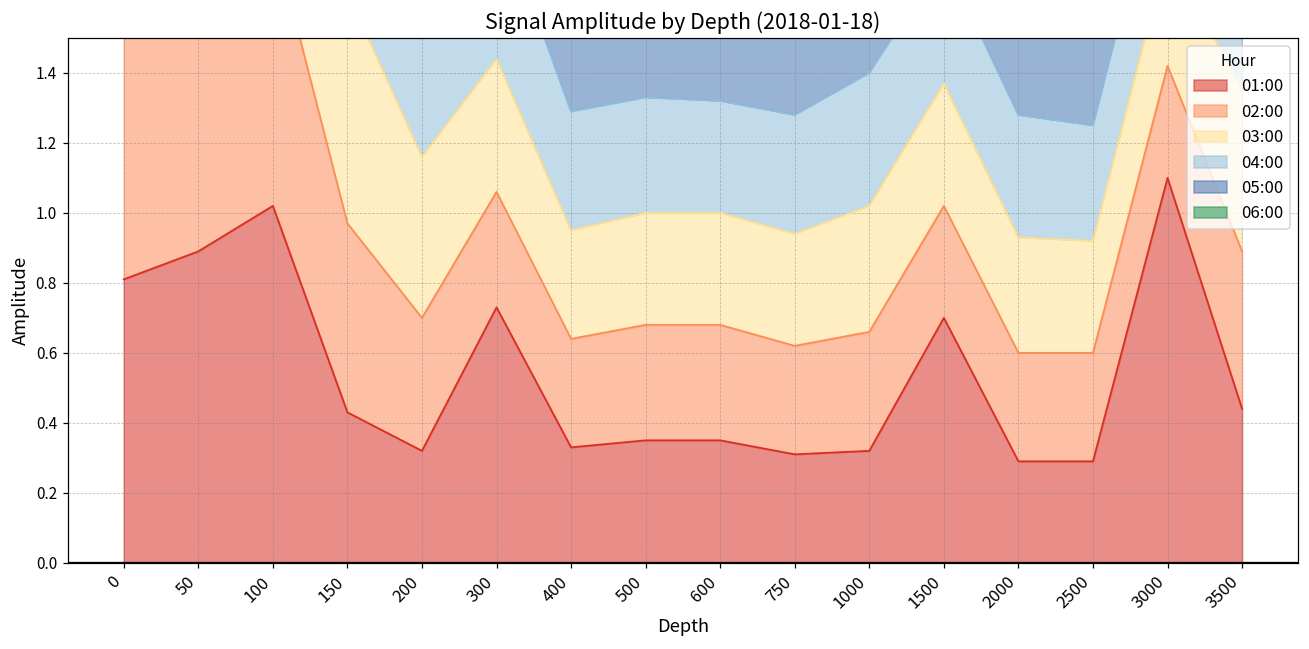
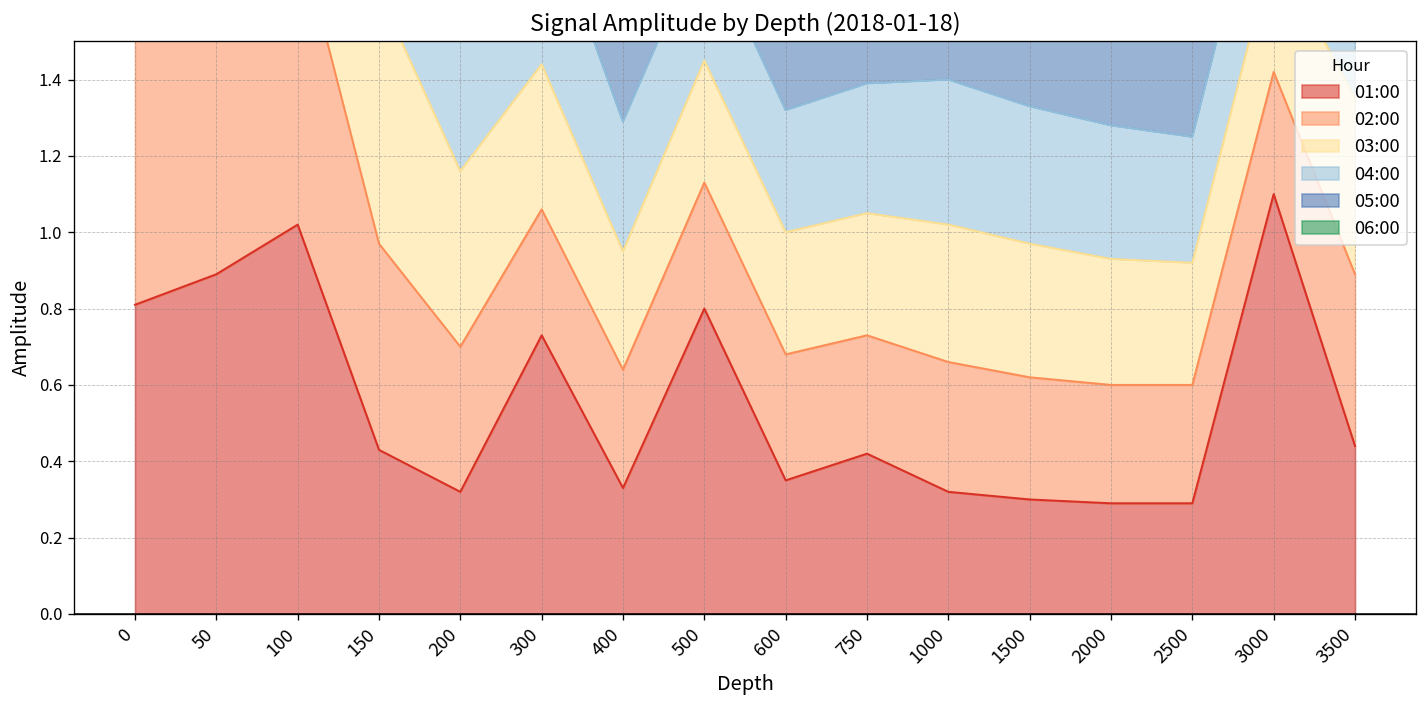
01:00, 500: 0.35 -> 0.80
01:00, 750: 0.31 -> 0.42
01:00, 1500: 0.7 -> 0.3
